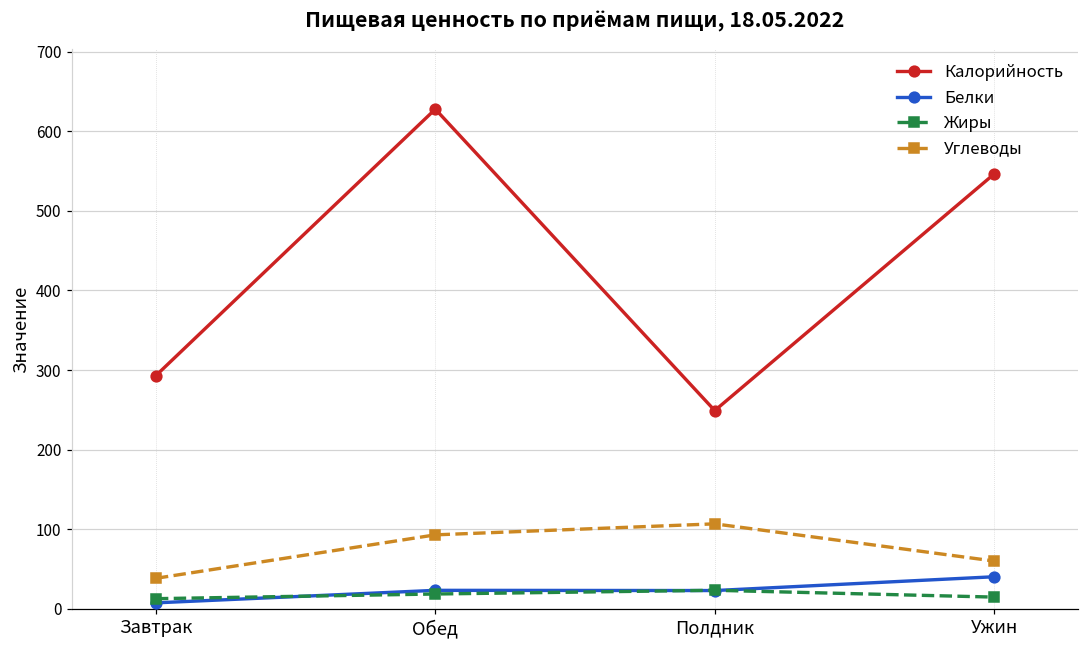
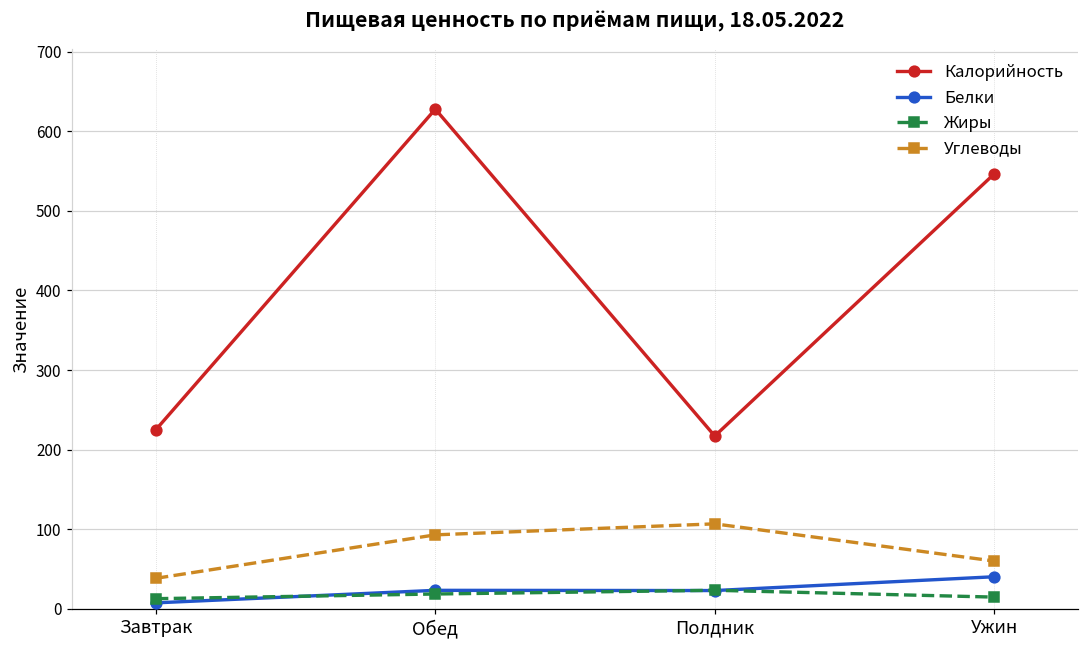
Калорийность, Завтрак: 290 -> 230
Калорийность, Полдник: 250 -> 220
